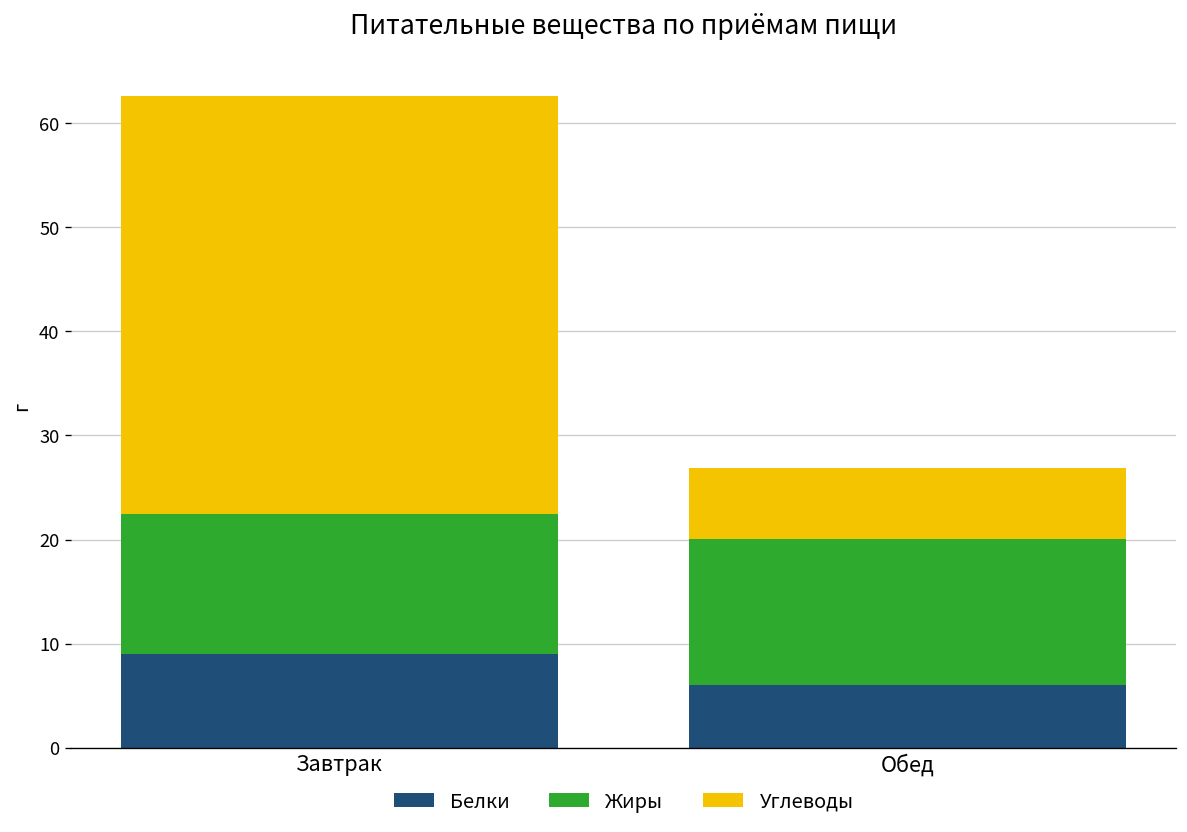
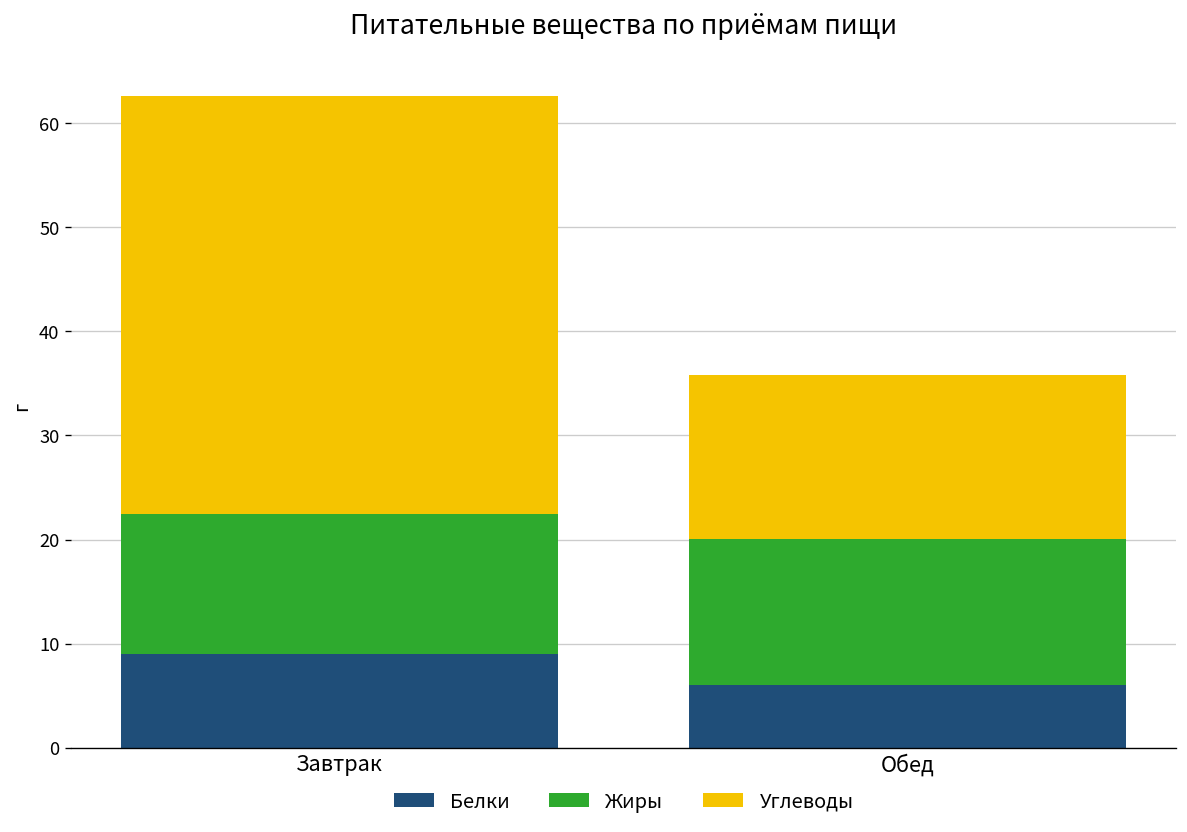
Углеводы, Обед: 7 -> 16
